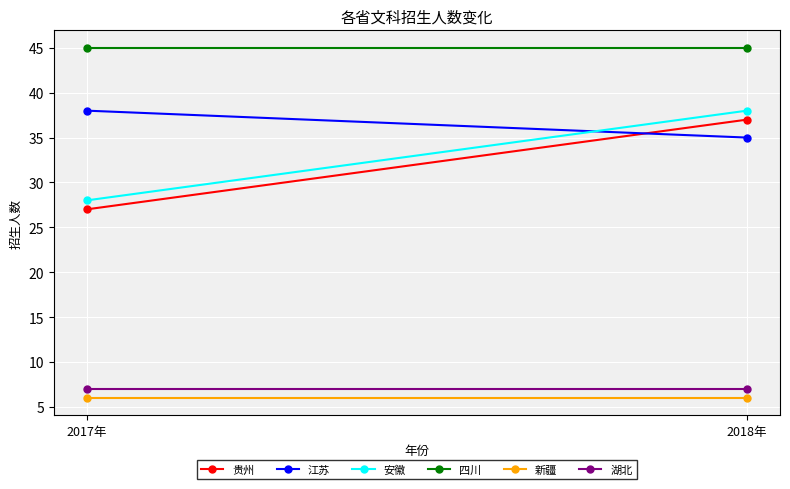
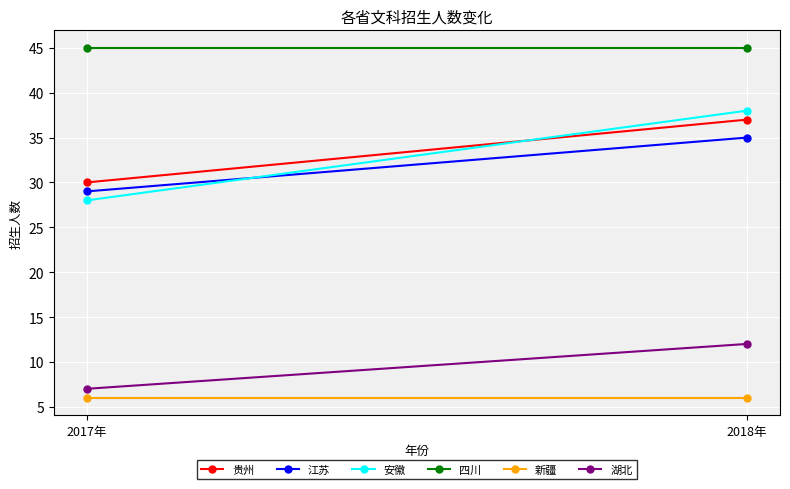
贵州, 2017年: 27 -> 30
江苏, 2017年: 38 -> 29
湖北, 2018年: 7 -> 12
